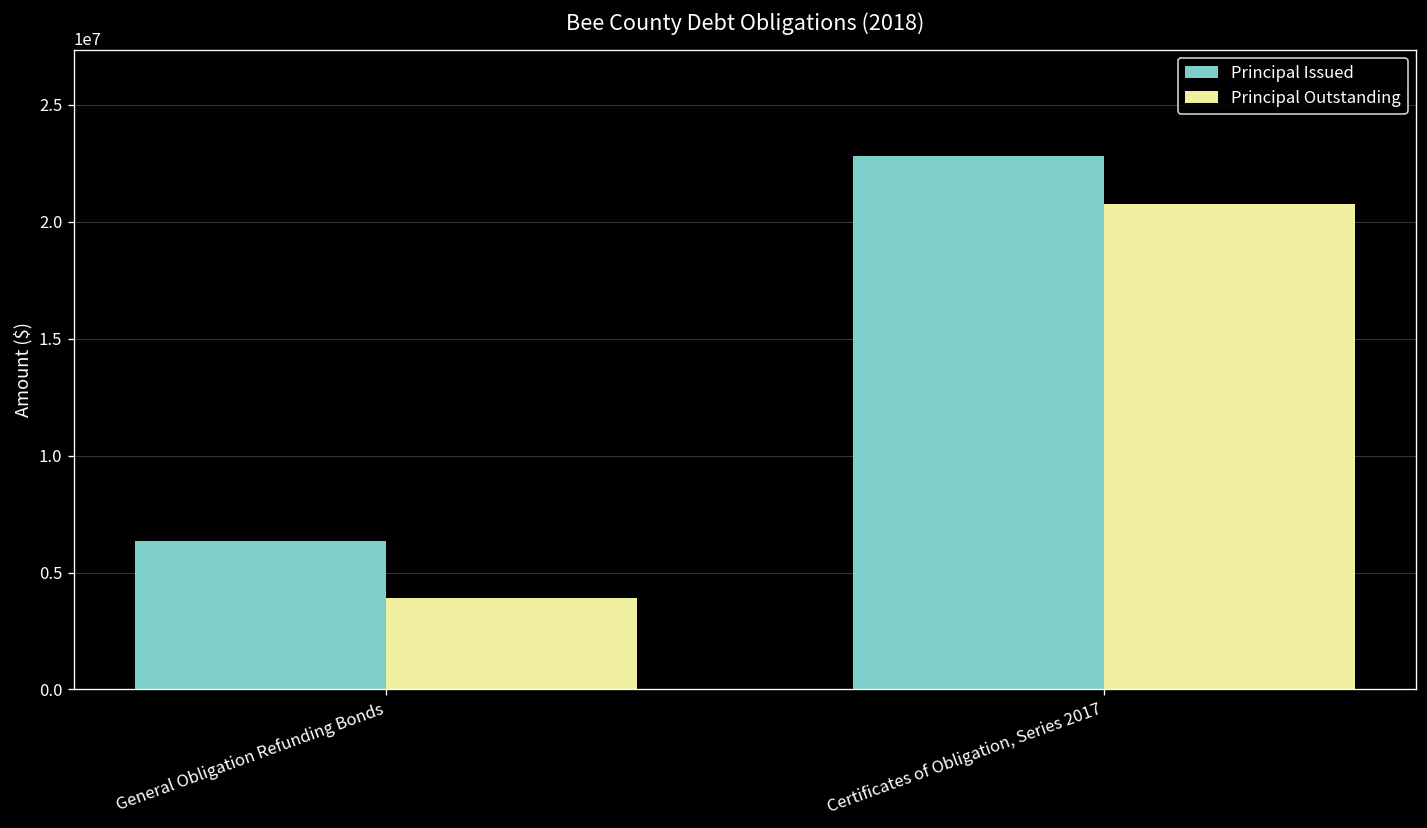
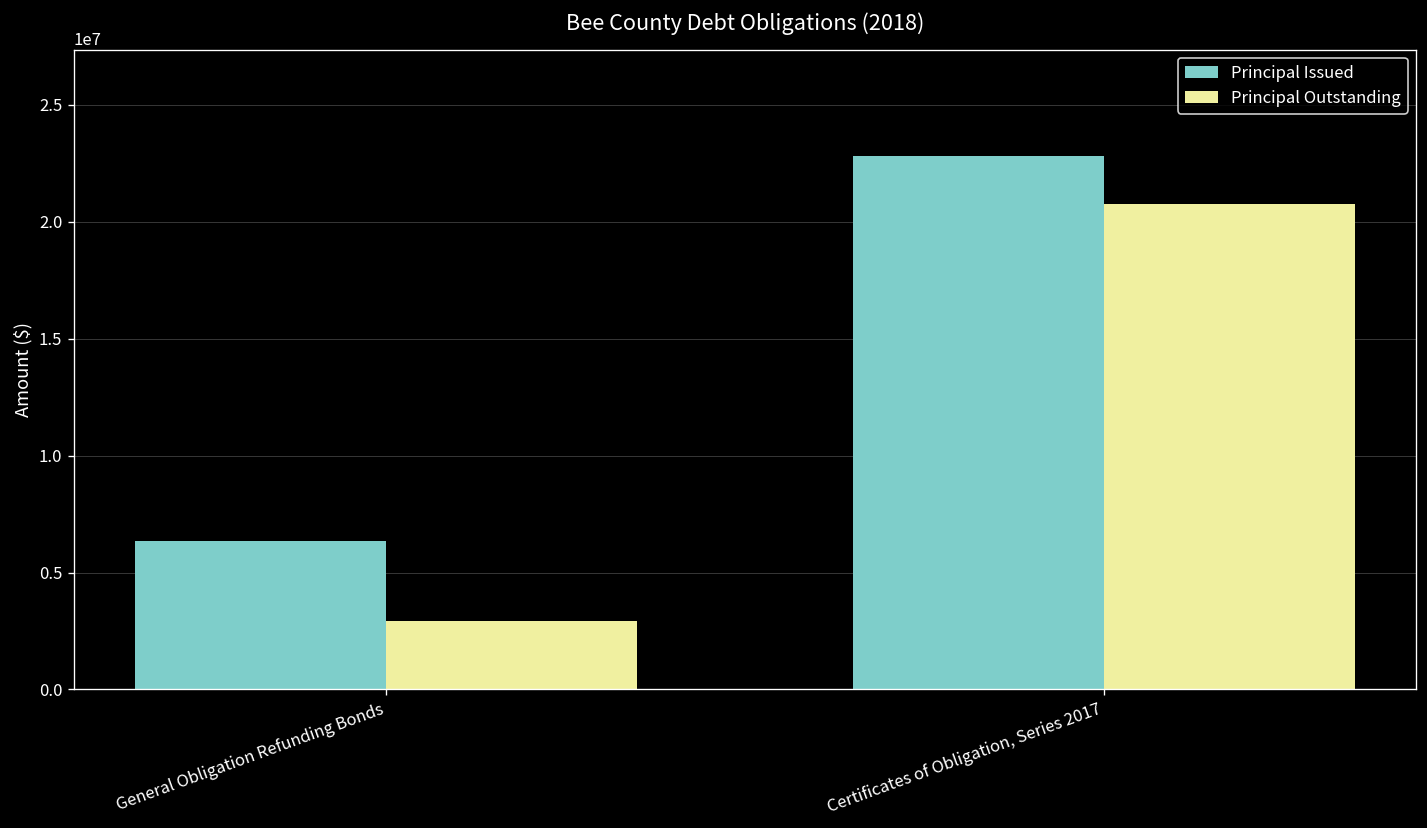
Principal Outstanding, General Obligation Refunding Bonds: 3900000 -> 2900000
